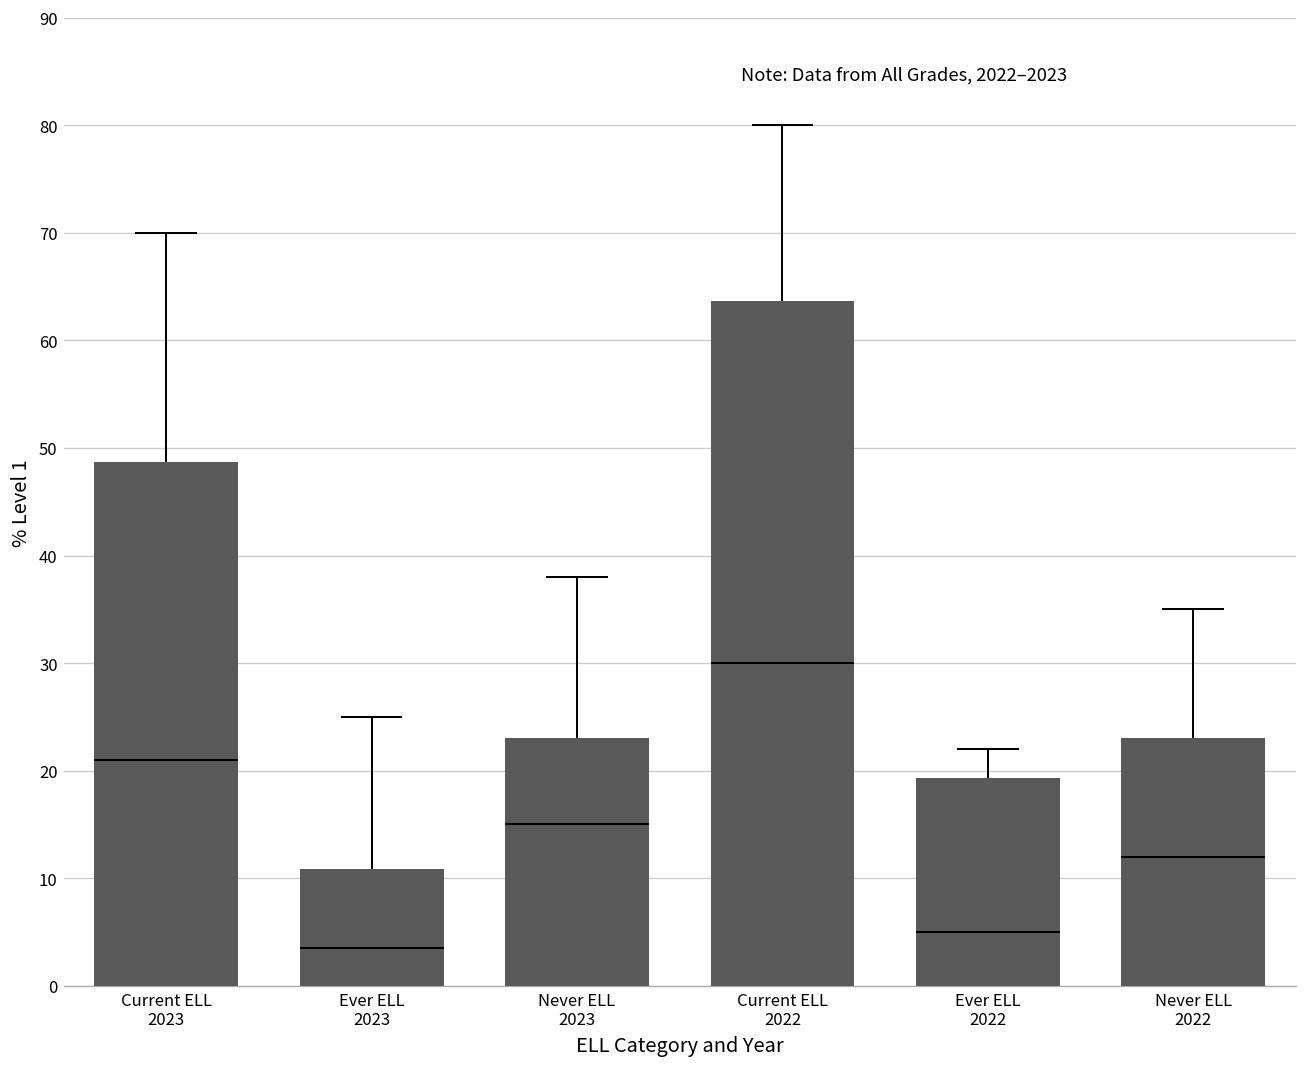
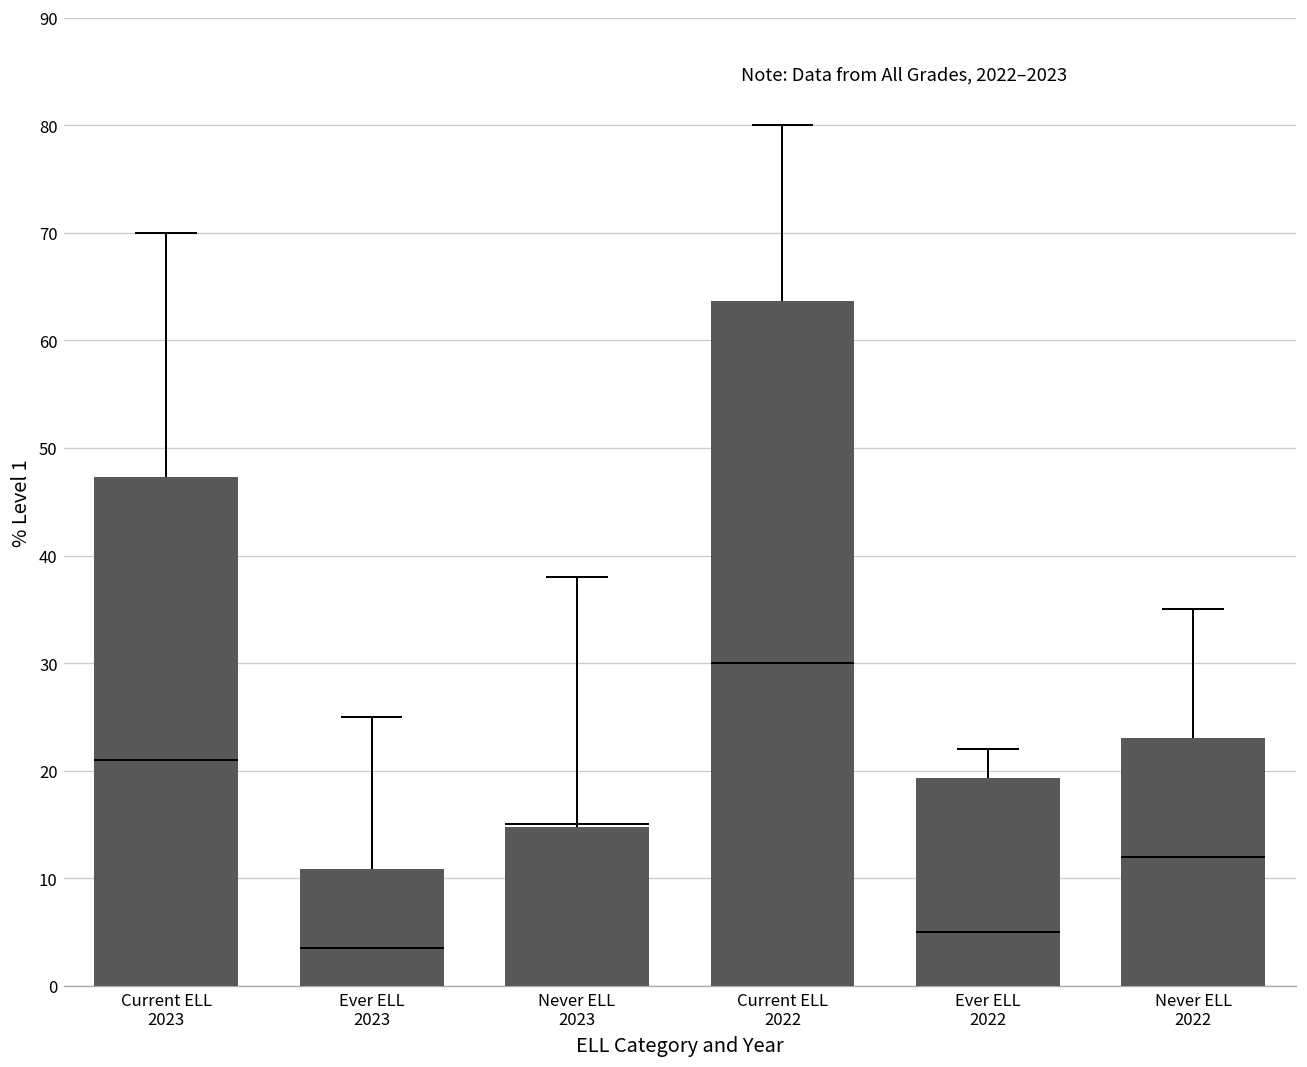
Current ELL 2023: 49 -> 47
Never ELL 2023: 23 -> 15
